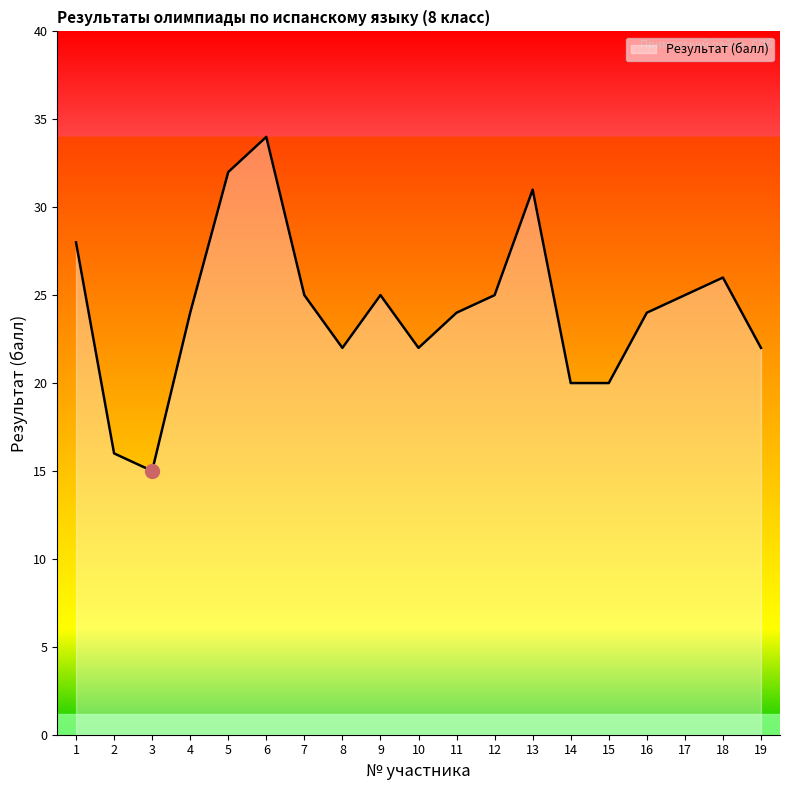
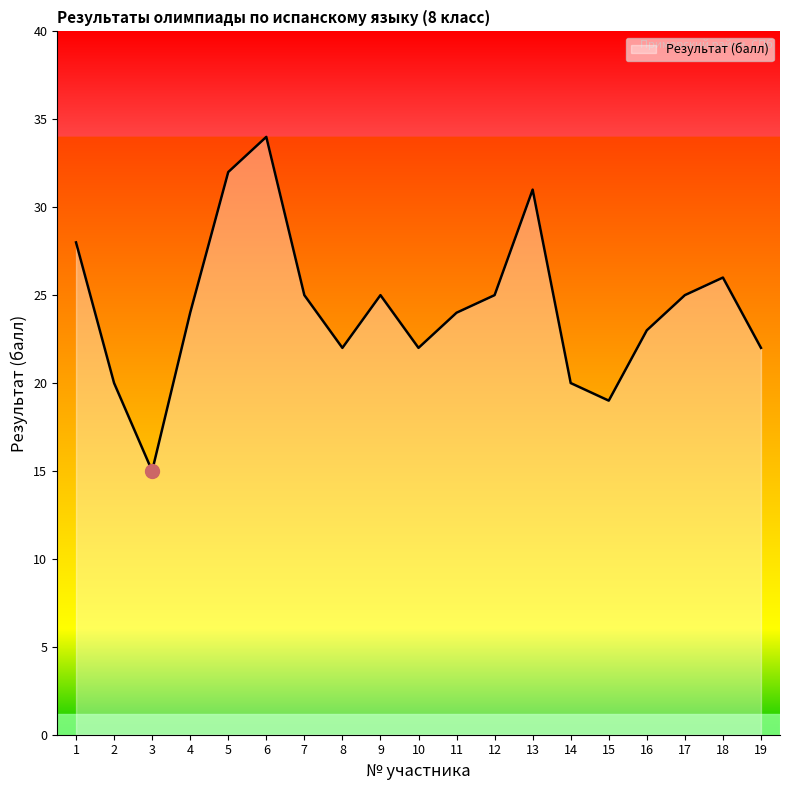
Результат (балл), 2: 16 -> 20
Результат (балл), 15: 20 -> 19
Результат (балл), 16: 24 -> 23
